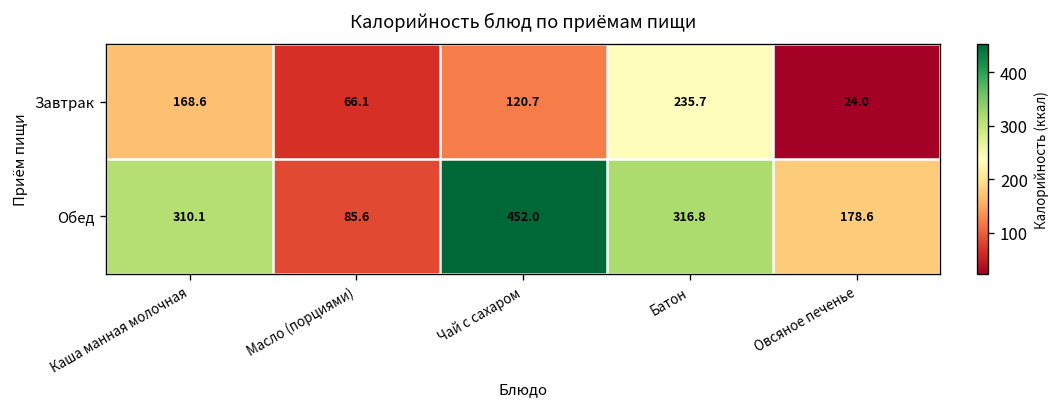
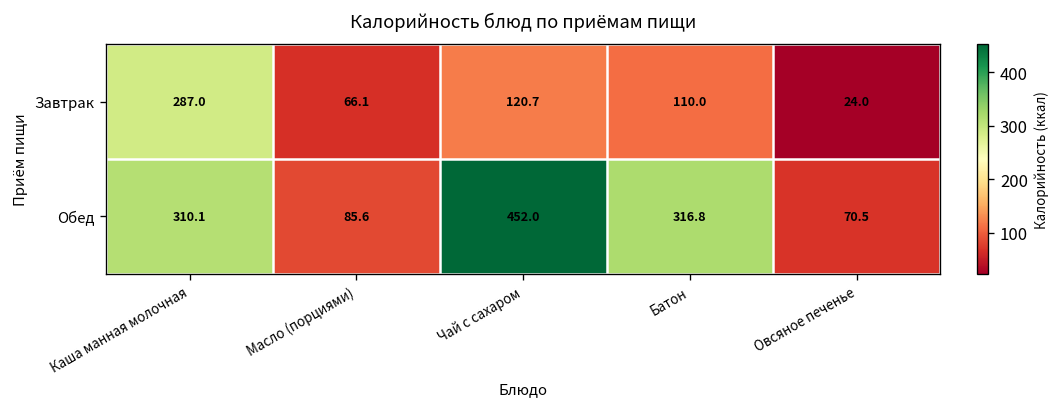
Завтрак, Каша манная молочная: 168.6 -> 287.0
Завтрак, Батон: 235.7 -> 110.0
Обед, Овсяное печенье: 178.6 -> 70.5
